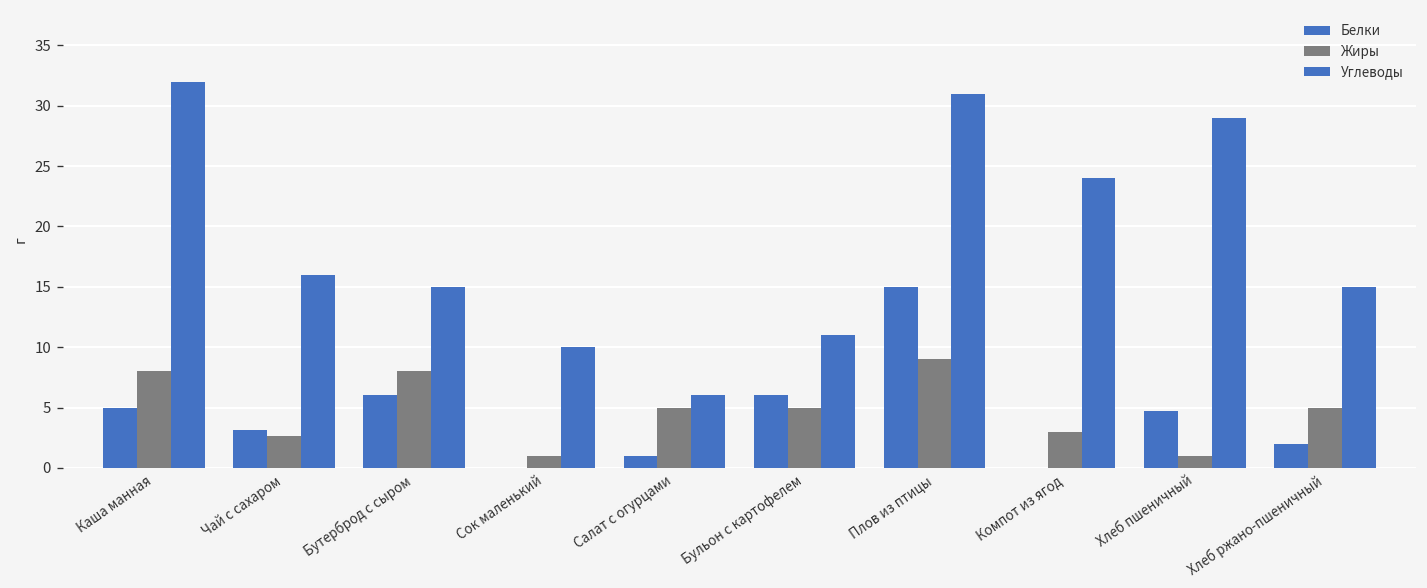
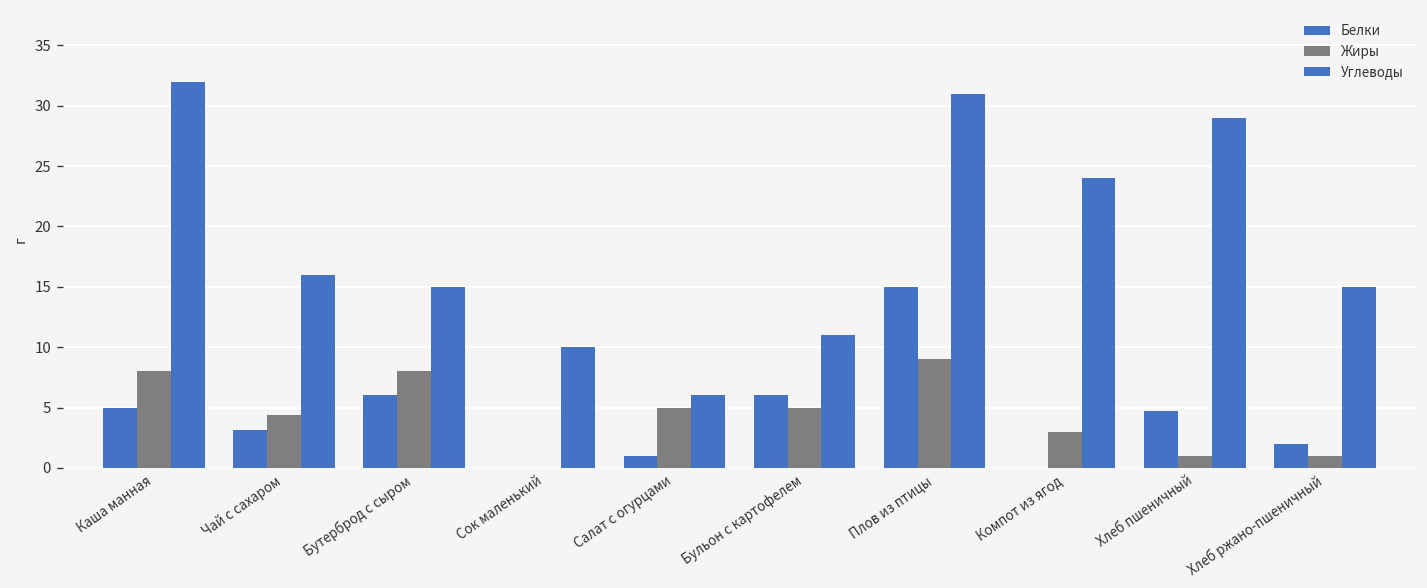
Жиры, Чай с сахаром: 2.7 -> 4.4
Жиры, Сок маленький: 1 -> 0
Жиры, Хлеб ржано-пшеничный: 5 -> 1
